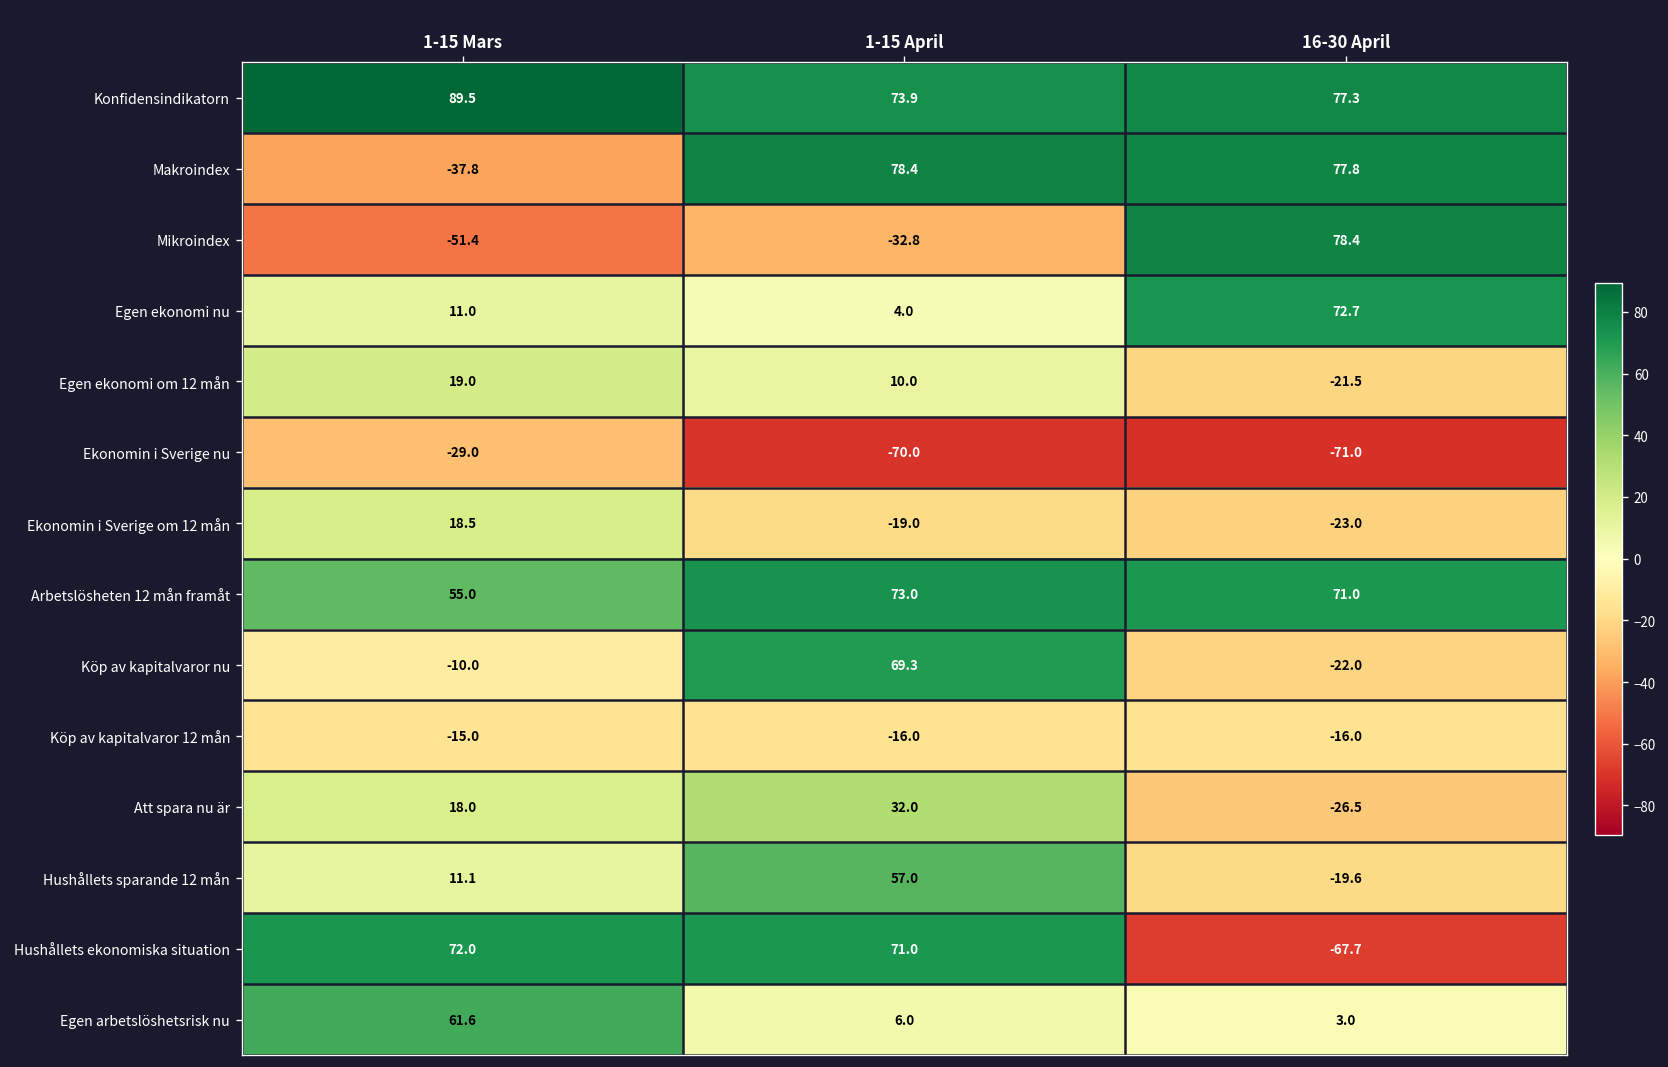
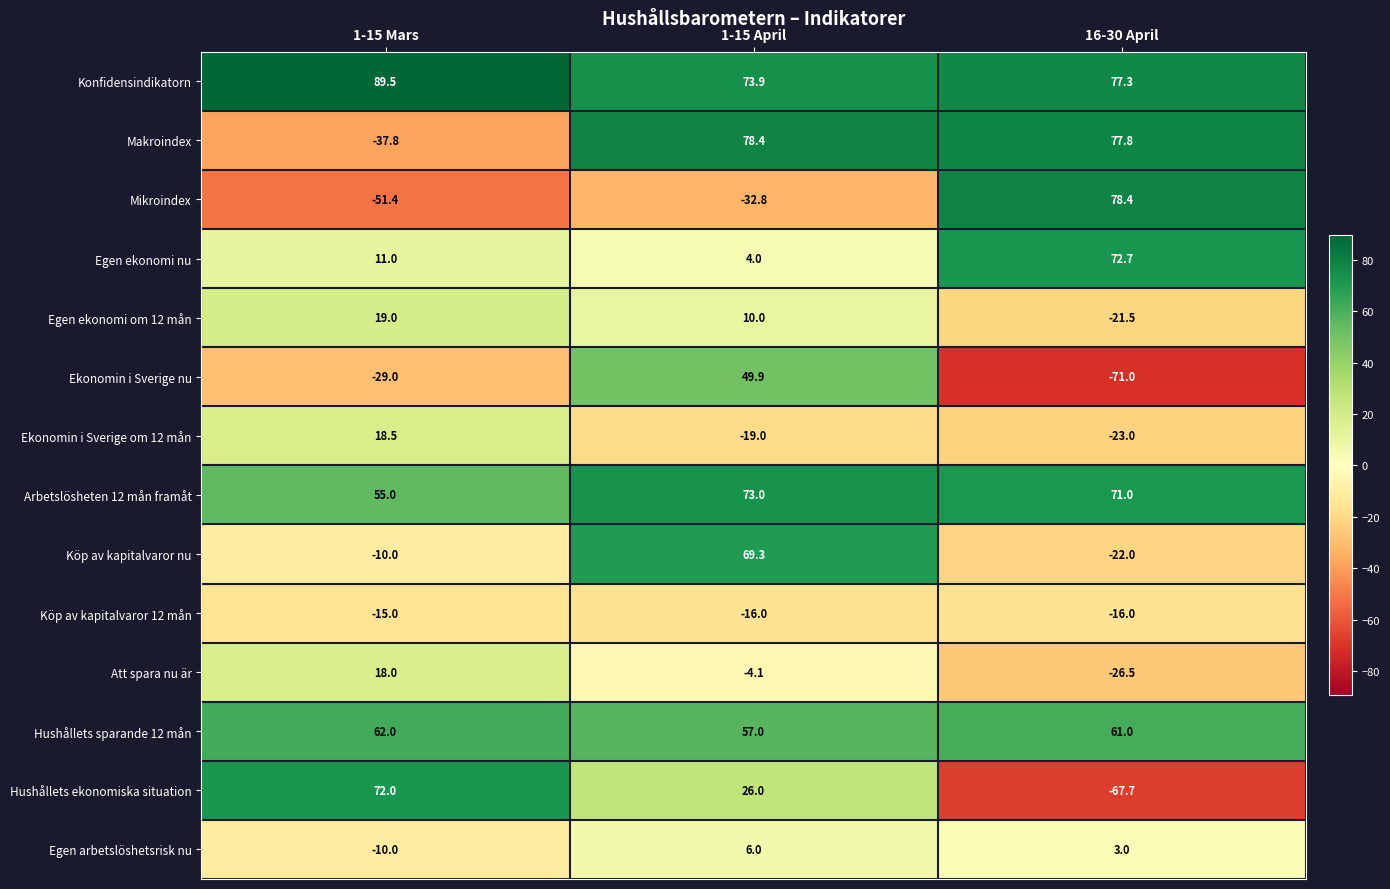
Ekonomin i Sverige nu, 1-15 April: -70.0 -> 49.9
Att spara nu är, 1-15 April: 32.0 -> -4.1
Hushållets sparande 12 mån, 1-15 Mars: 11.1 -> 62.0
Hushållets sparande 12 mån, 16-30 April: -19.6 -> 61.0
Hushållets ekonomiska situation, 1-15 April: 71.0 -> 26.0
Egen arbetslöshetsrisk nu, 1-15 Mars: 61.6 -> -10.0
